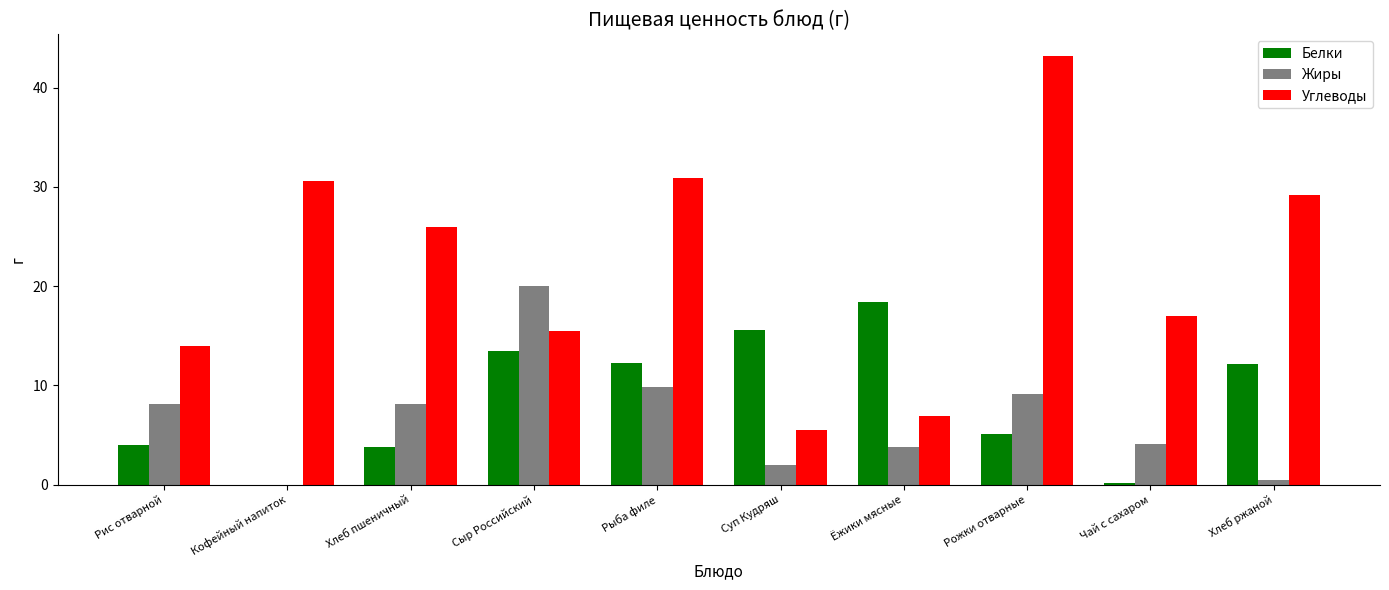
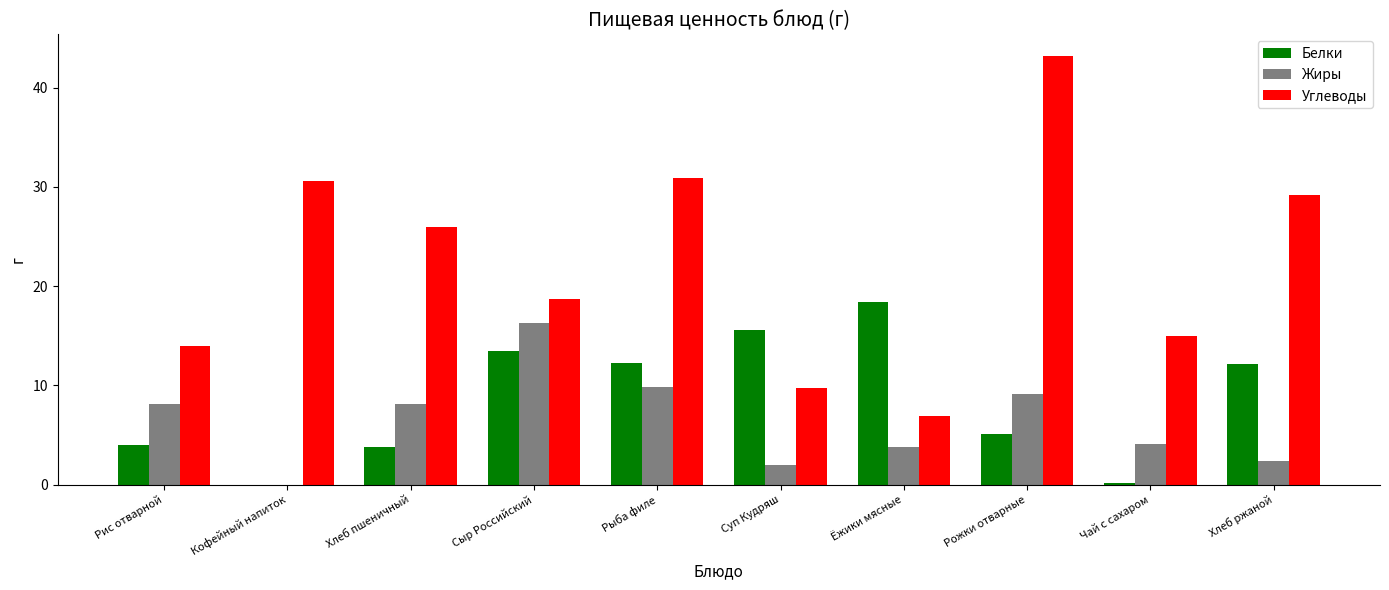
Жиры, Сыр Российский: 20 -> 16
Углеводы, Сыр Российский: 16 -> 19
Углеводы, Суп Кудряш: 6 -> 10
Углеводы, Чай с сахаром: 17 -> 15
Жиры, Хлеб ржаной: 1 -> 2
